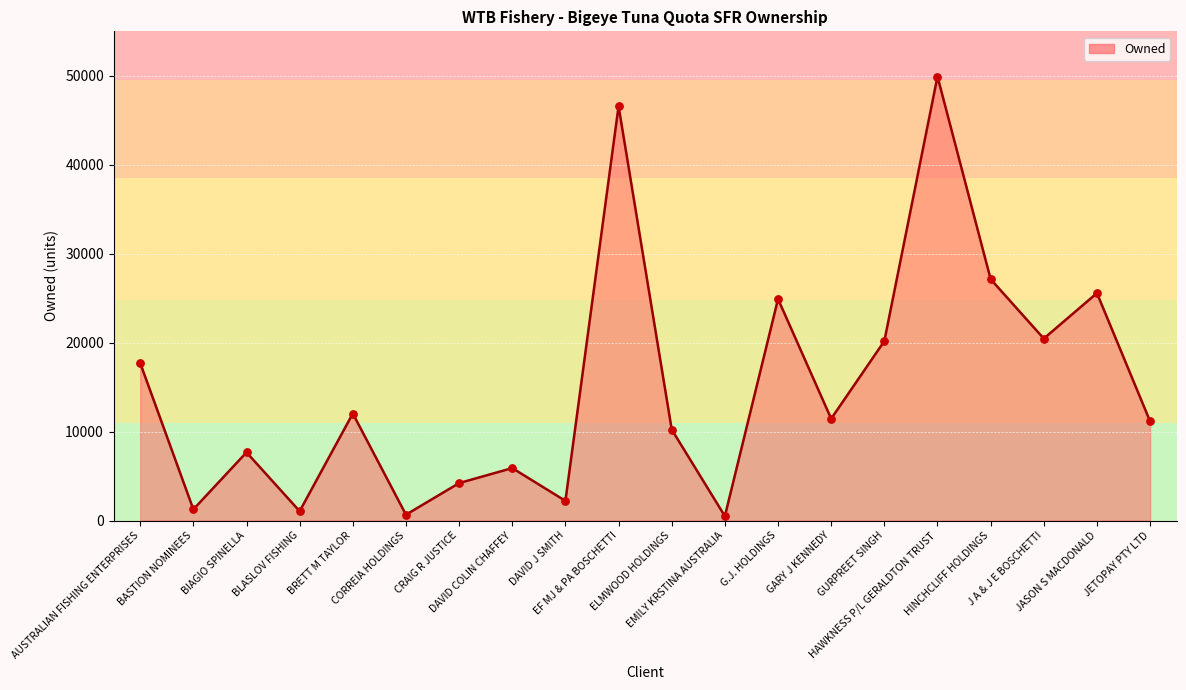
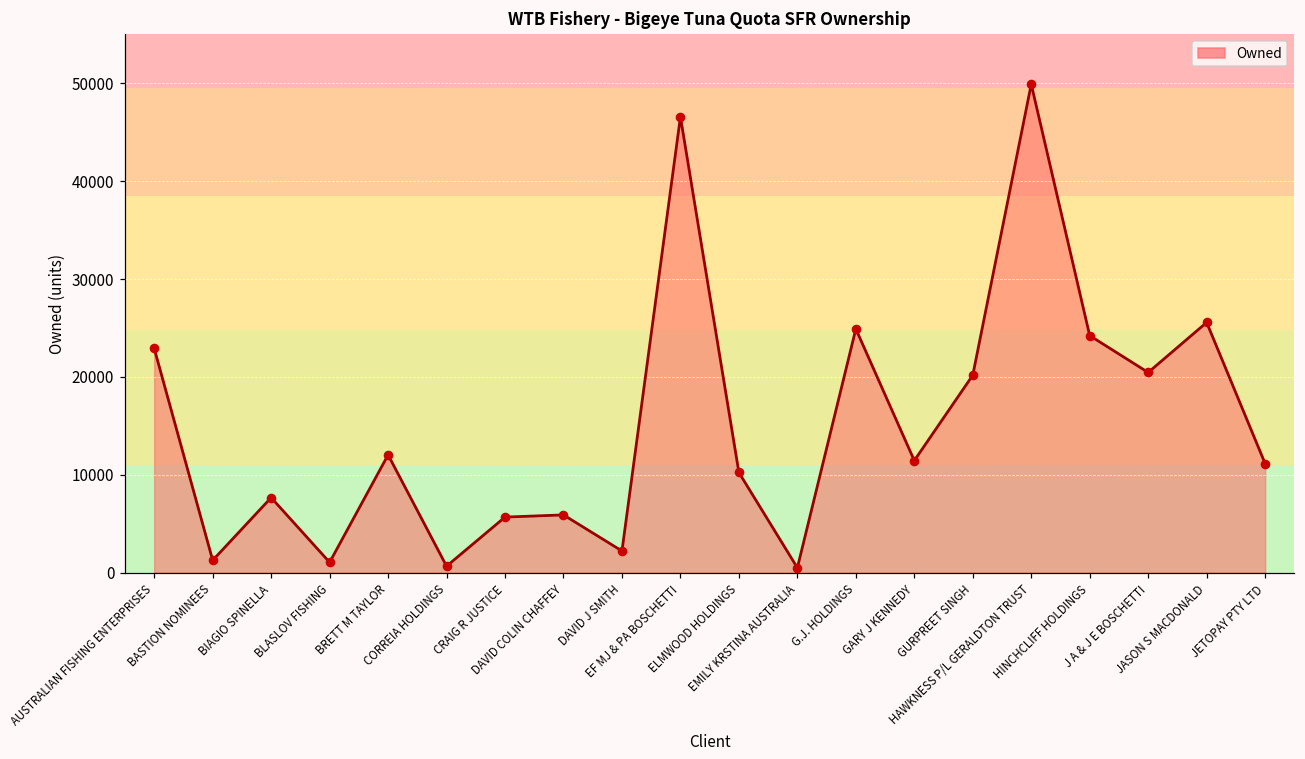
AUSTRALIAN FISHING ENTERPRISES: 18000 -> 23000
CRAIG R JUSTICE: 4000 -> 6000
HINCHCLIFF HOLDINGS: 27000 -> 24000
